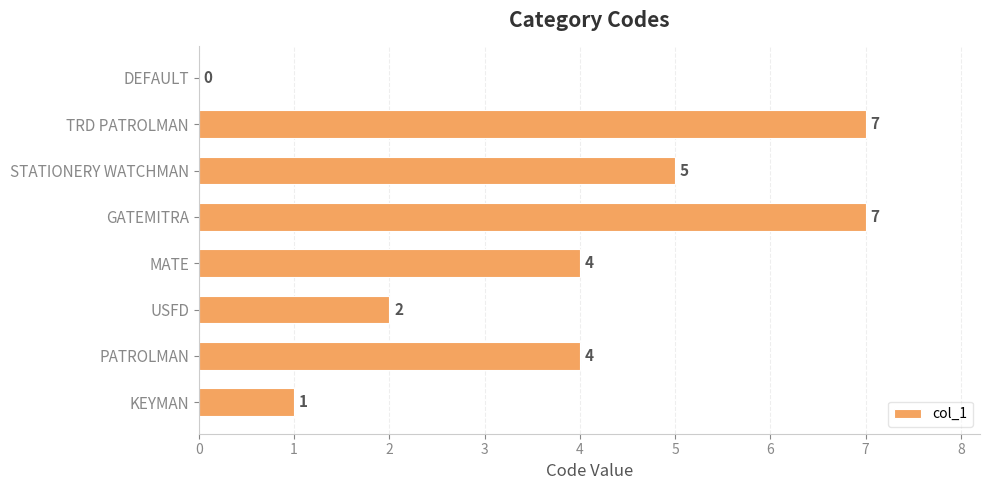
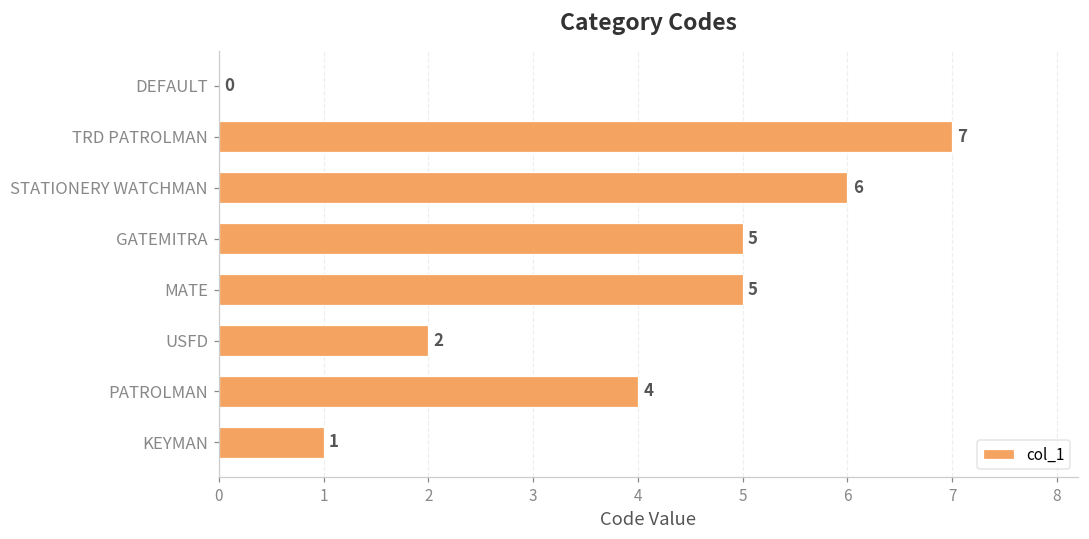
STATIONERY WATCHMAN: 5 -> 6
GATEMITRA: 7 -> 5
MATE: 4 -> 5
